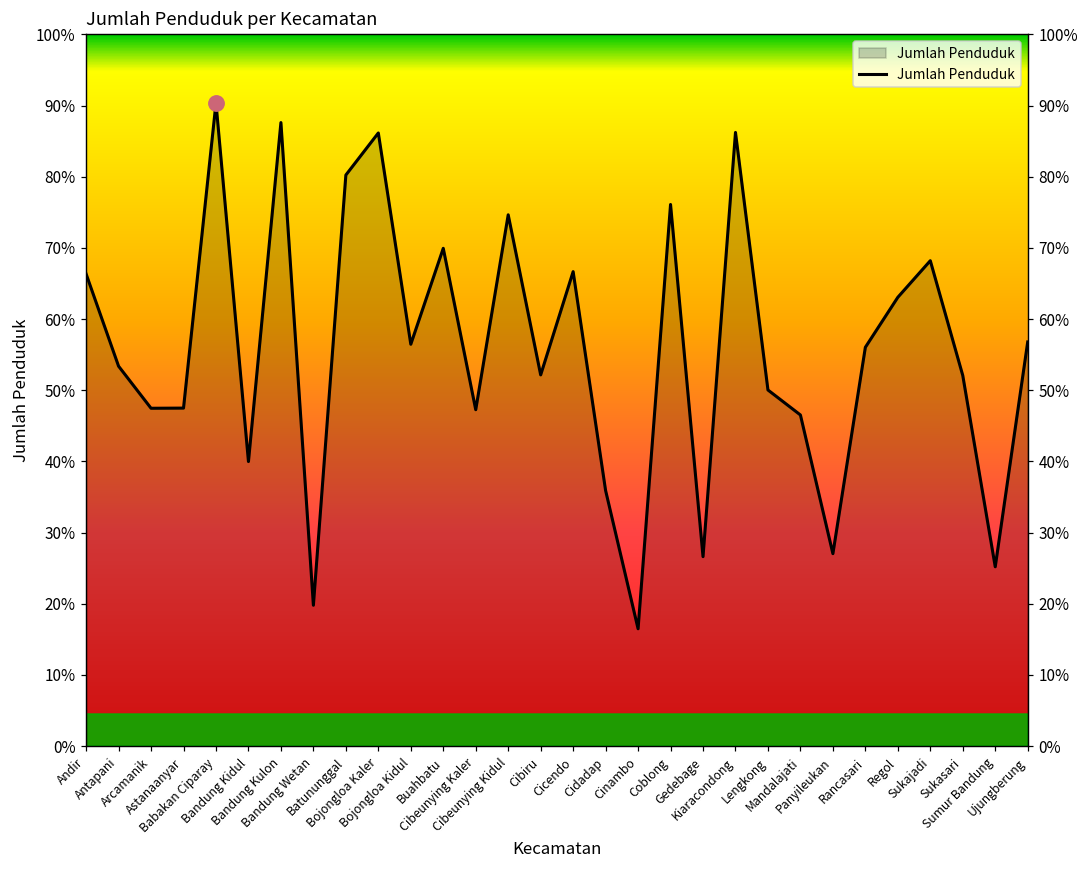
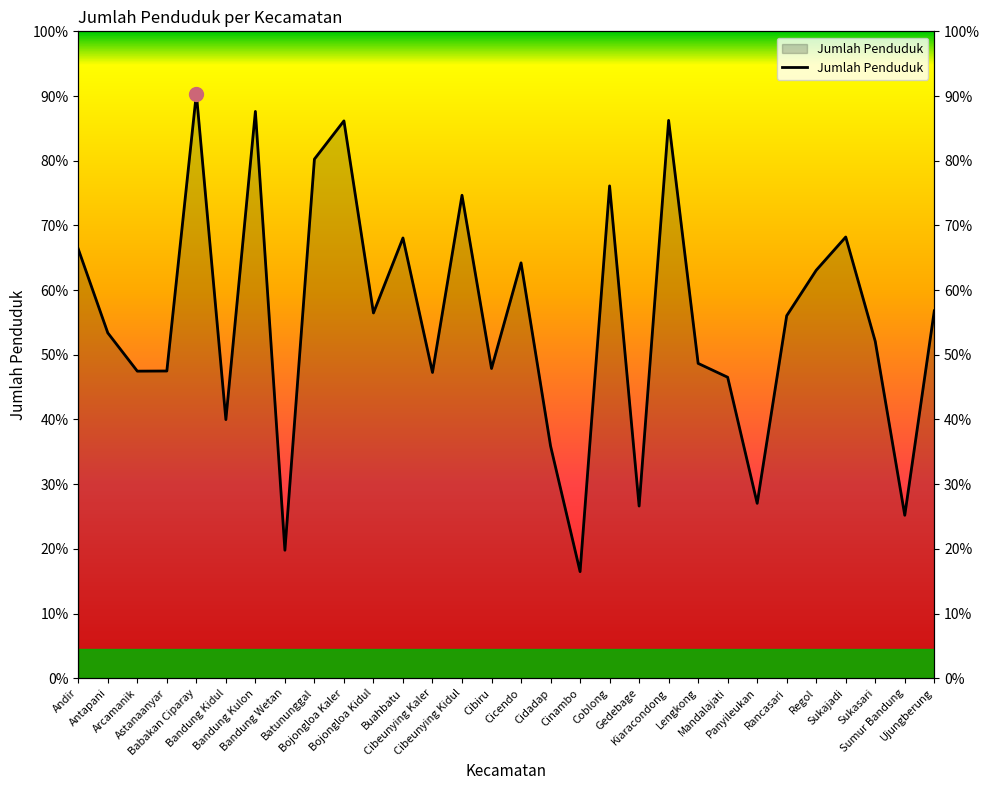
Jumlah Penduduk, Buahbatu: 70% -> 68%
Jumlah Penduduk, Cibiru: 52% -> 48%
Jumlah Penduduk, Cicendo: 67% -> 64%
Jumlah Penduduk, Lengkong: 50% -> 49%
